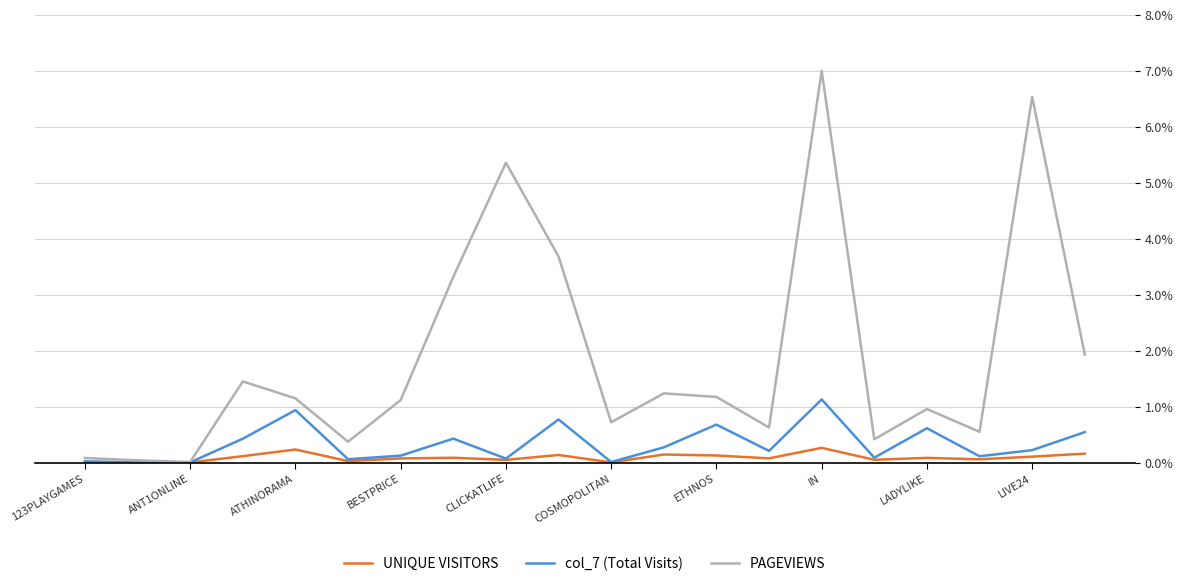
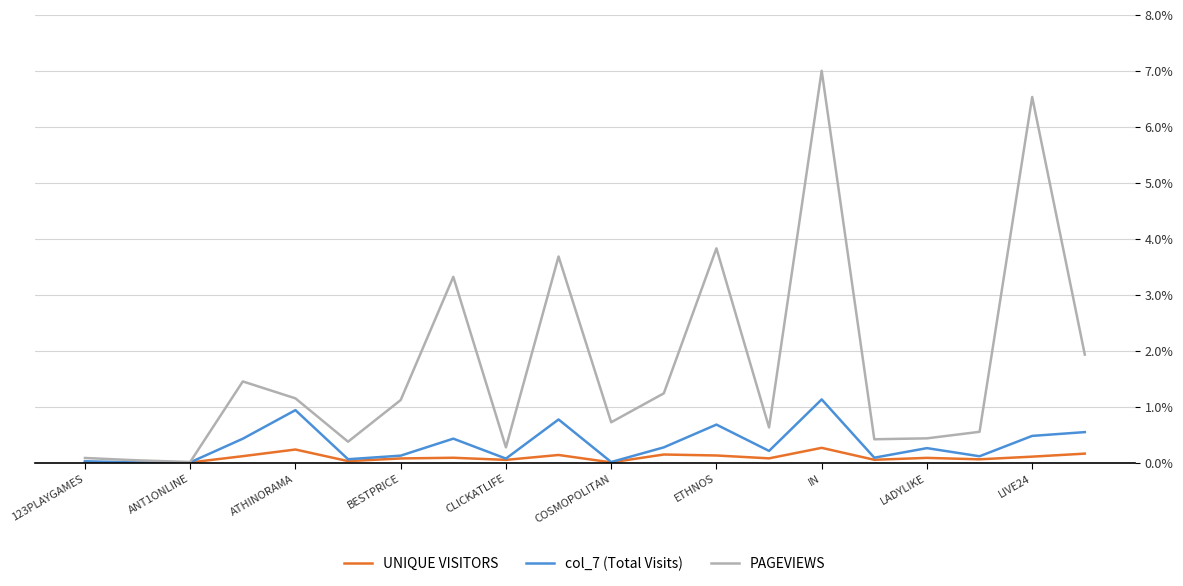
PAGEVIEWS, CLICKATLIFE: 5.4% -> 0.3%
PAGEVIEWS, ETHNOS: 1.2% -> 3.8%
col_7 (Total Visits), LADYLIKE: 0.6% -> 0.3%
PAGEVIEWS, LADYLIKE: 1.0% -> 0.4%
col_7 (Total Visits), LIVE24: 0.2% -> 0.5%
